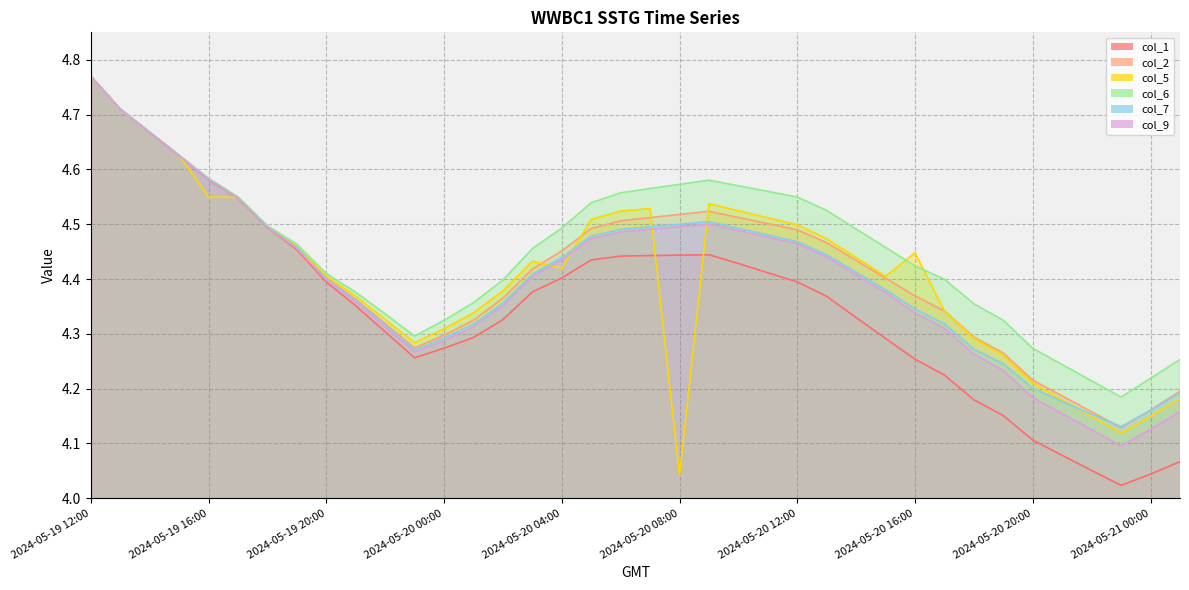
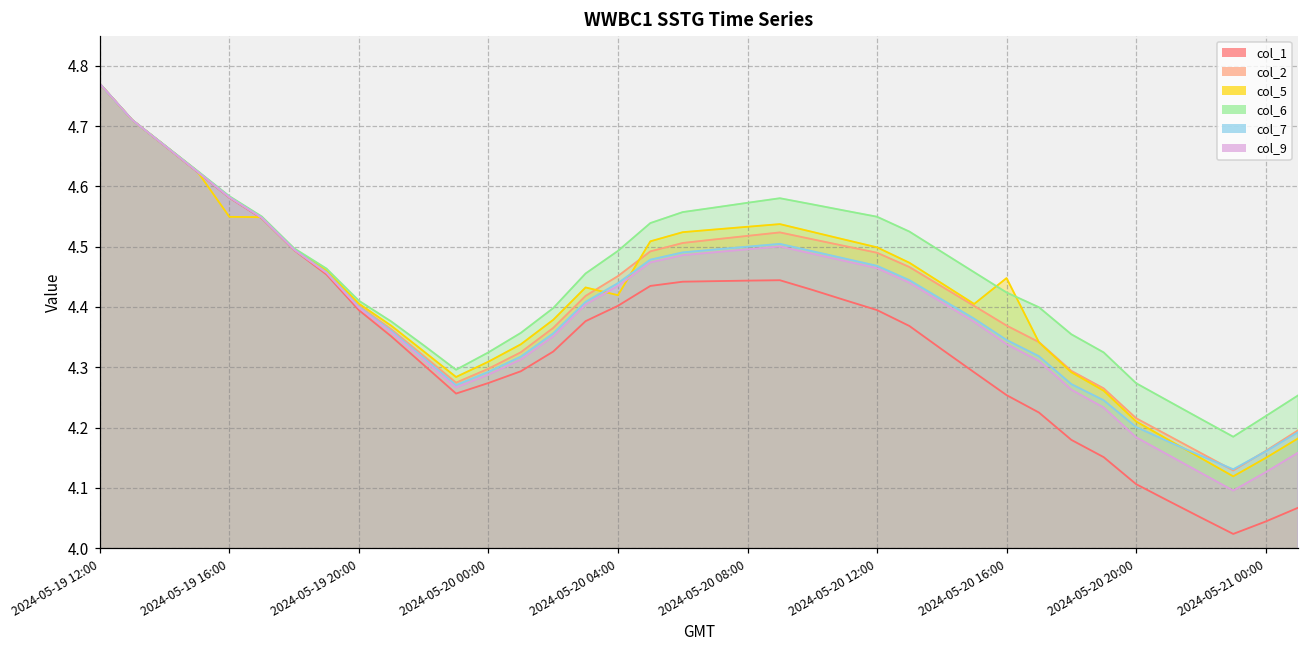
col_5, 2024-05-20 08:00: 4.04 -> 4.53
